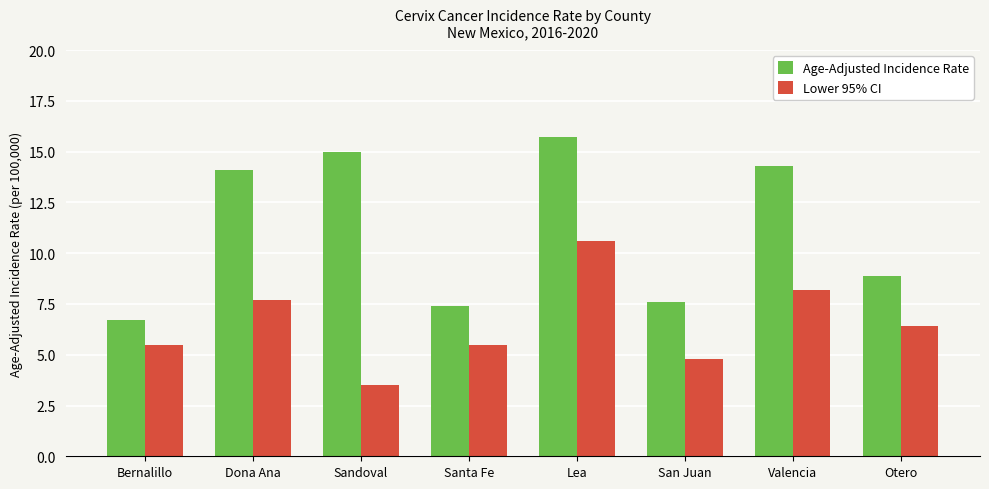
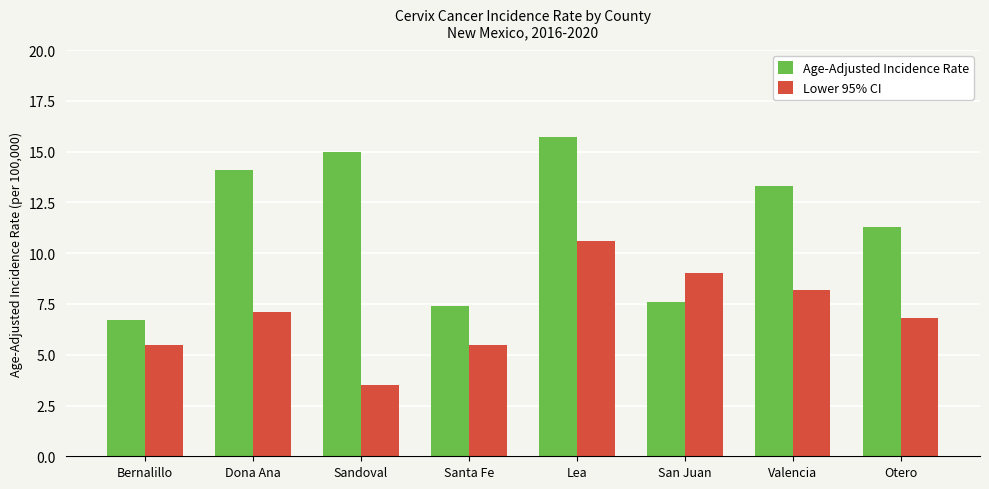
Lower 95% CI, Dona Ana: 7.7 -> 7.1
Lower 95% CI, San Juan: 4.8 -> 9.0
Age-Adjusted Incidence Rate, Valencia: 14.3 -> 13.3
Age-Adjusted Incidence Rate, Otero: 8.9 -> 11.3
Lower 95% CI, Otero: 6.4 -> 6.8
